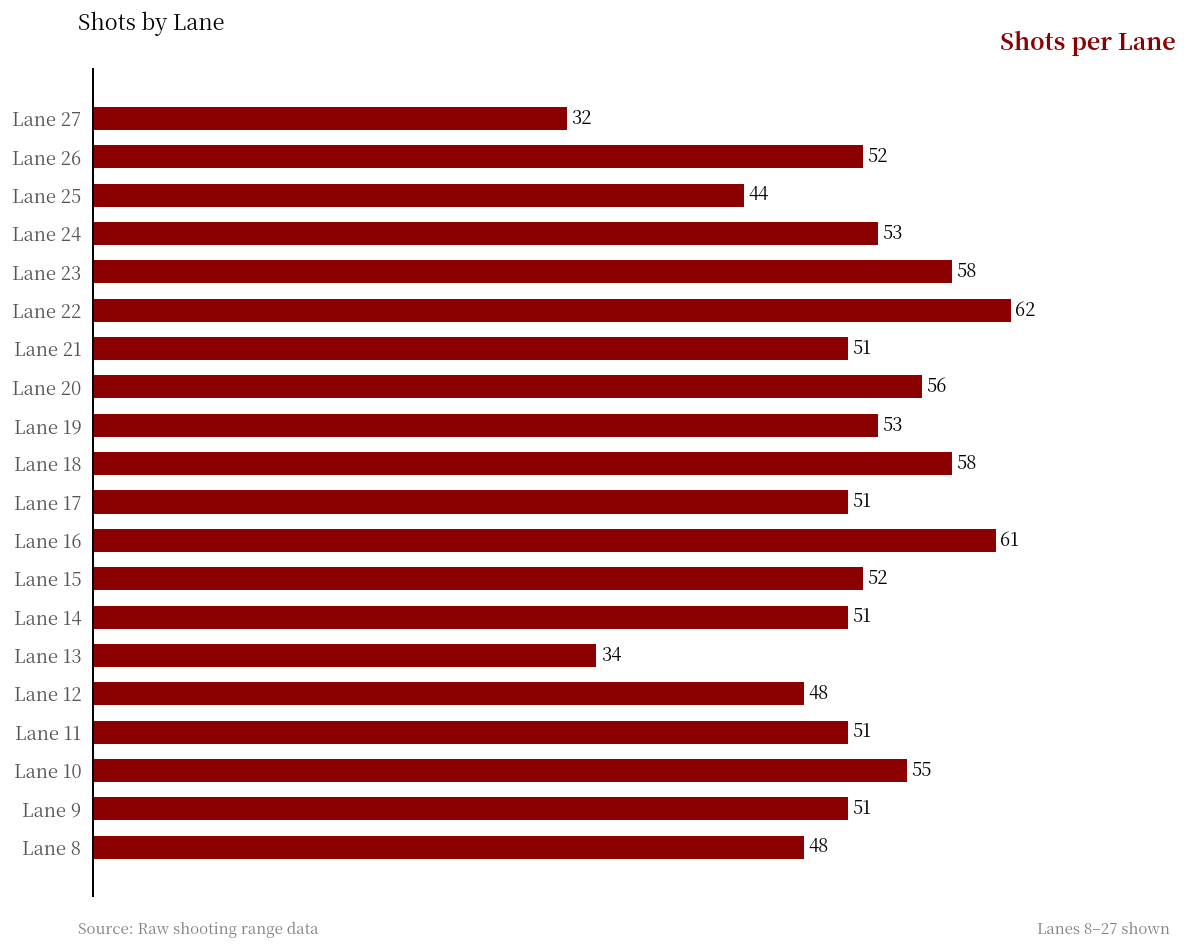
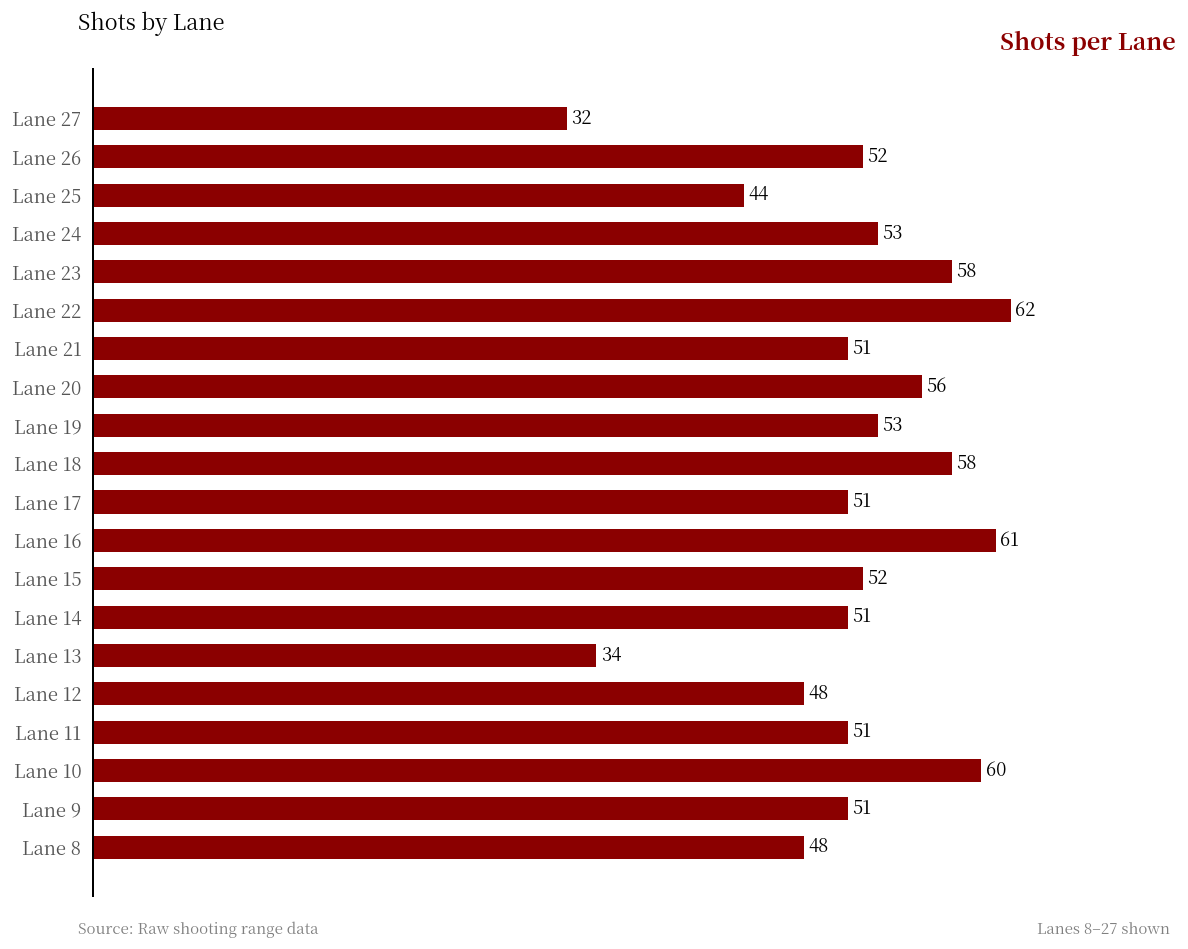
Lane 10: 55 -> 60
